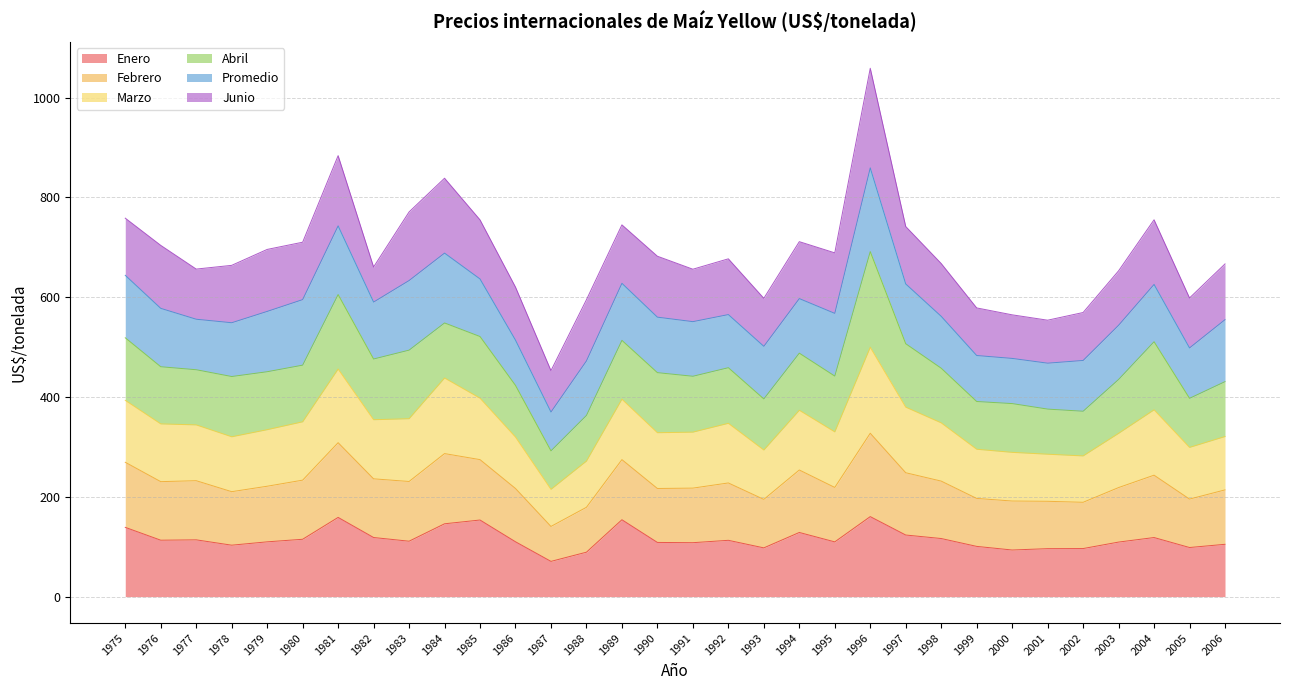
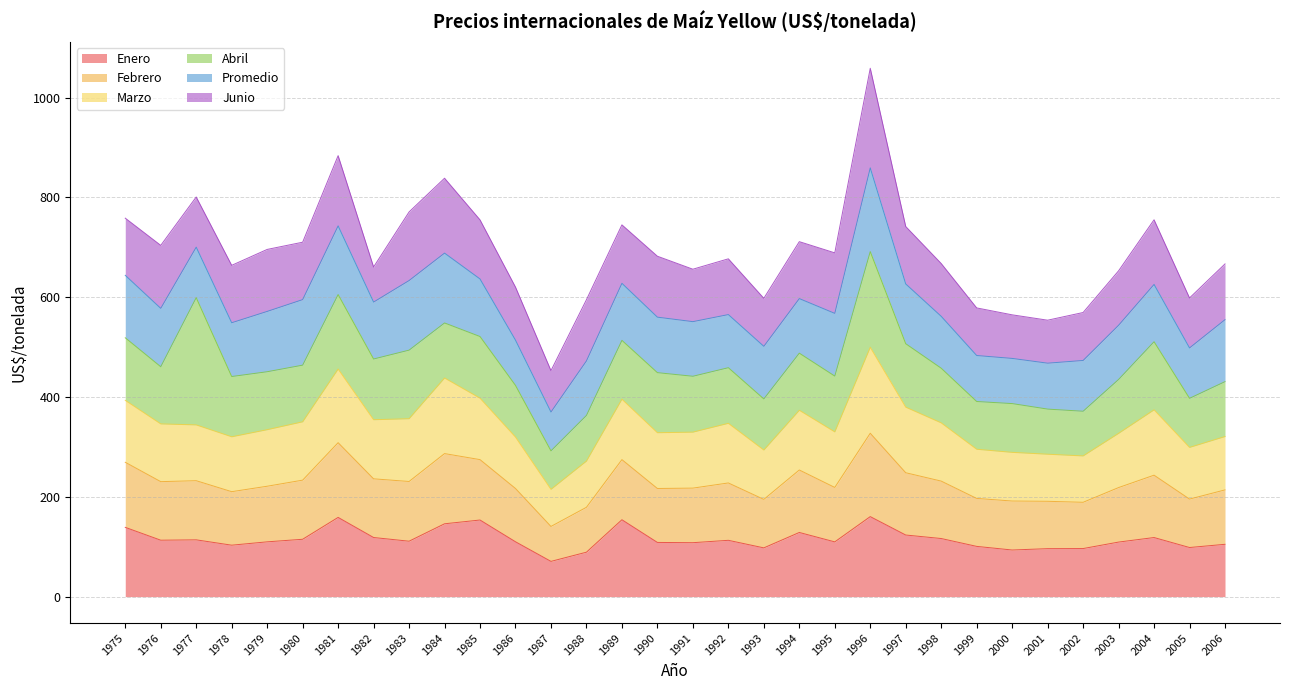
Abril, 1977: 110 -> 250
